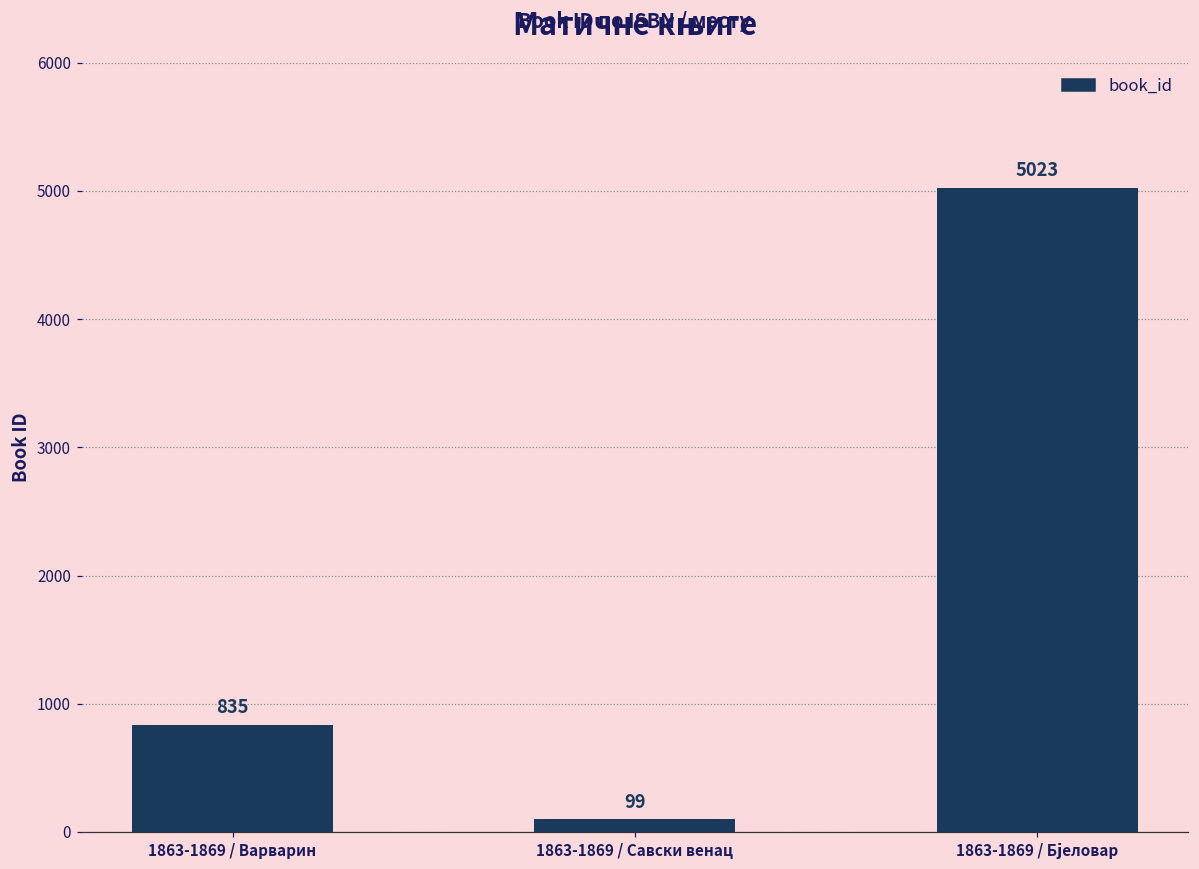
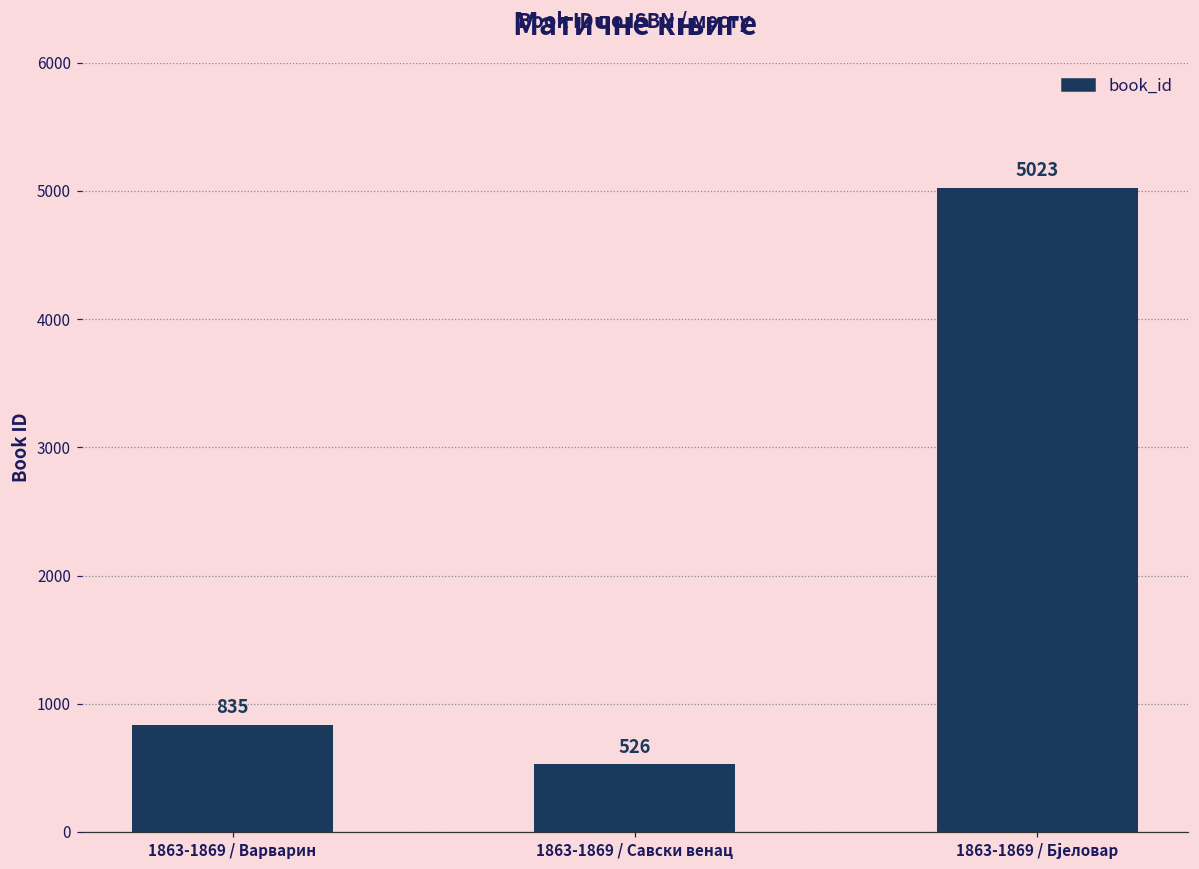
1863-1869 / Савски венац: 99 -> 526
